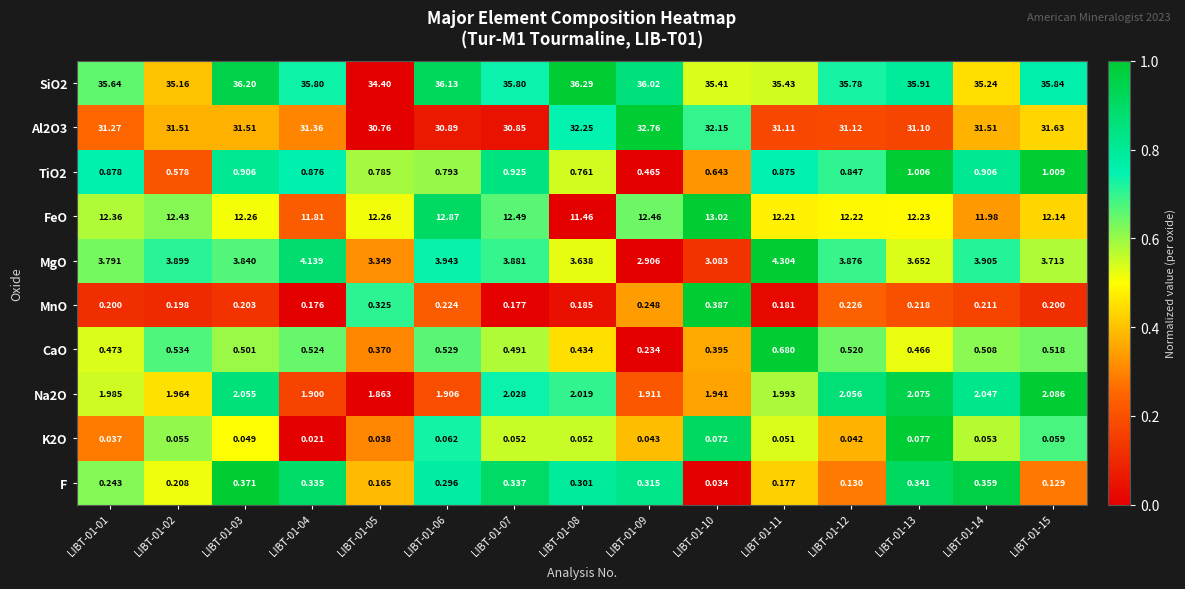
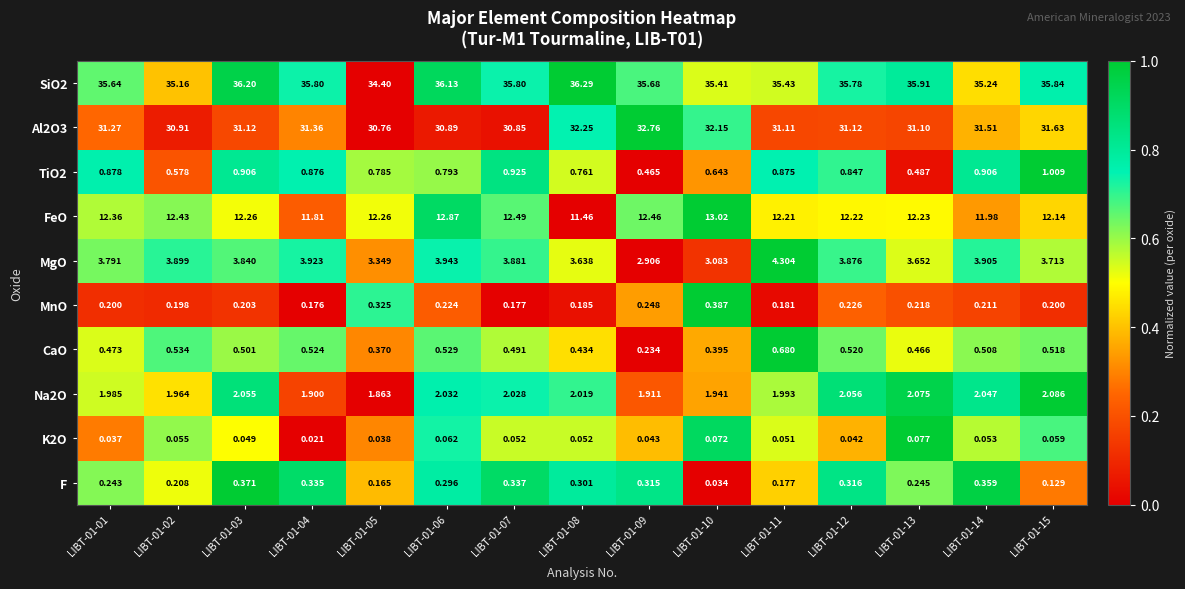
SiO2, LIBT-01-09: 36.02 -> 35.68
Al2O3, LIBT-01-02: 31.51 -> 30.91
Al2O3, LIBT-01-03: 31.51 -> 31.12
TiO2, LIBT-01-13: 1.006 -> 0.487
MgO, LIBT-01-04: 4.139 -> 3.923
Na2O, LIBT-01-06: 1.906 -> 2.032
F, LIBT-01-12: 0.130 -> 0.316
F, LIBT-01-13: 0.341 -> 0.245
